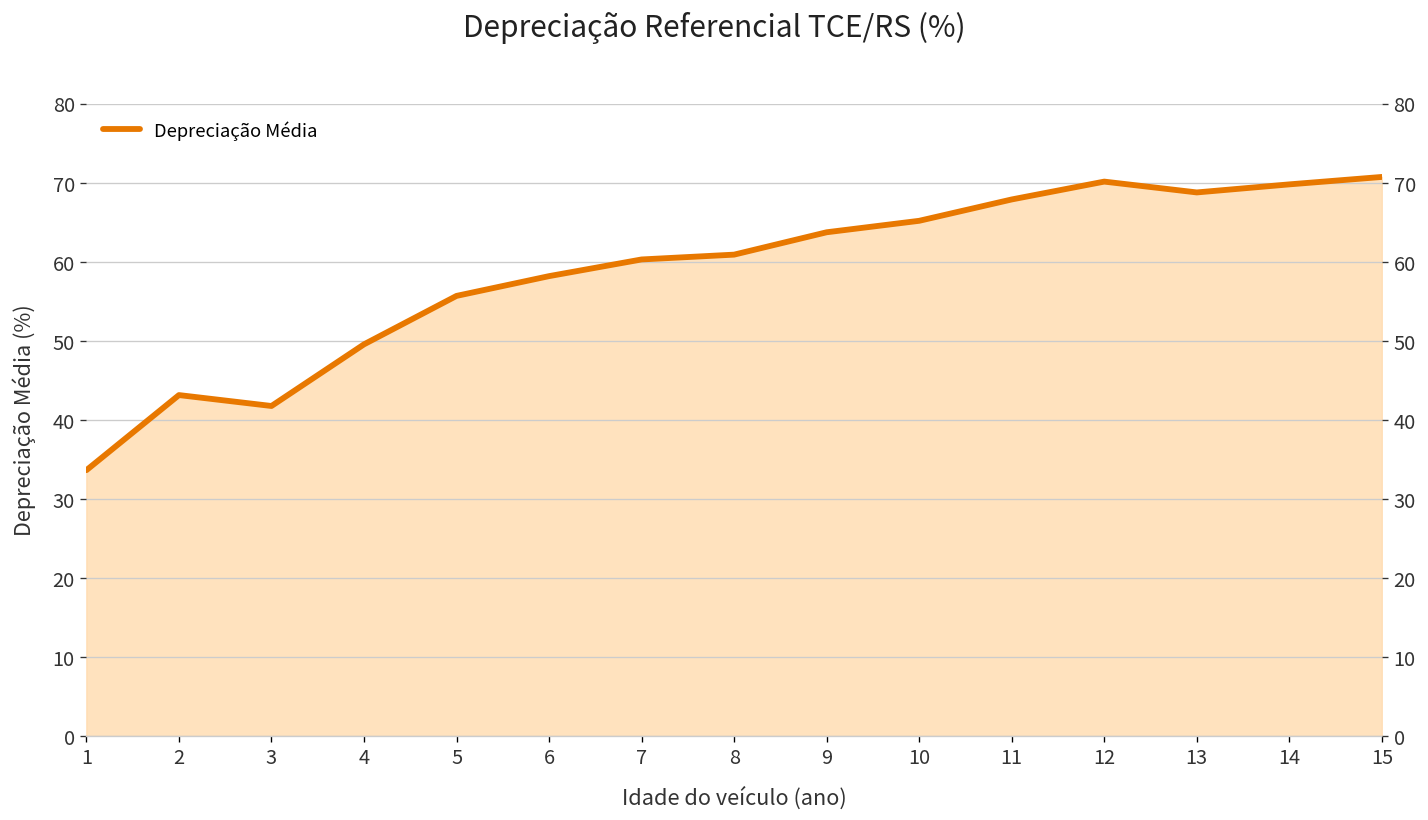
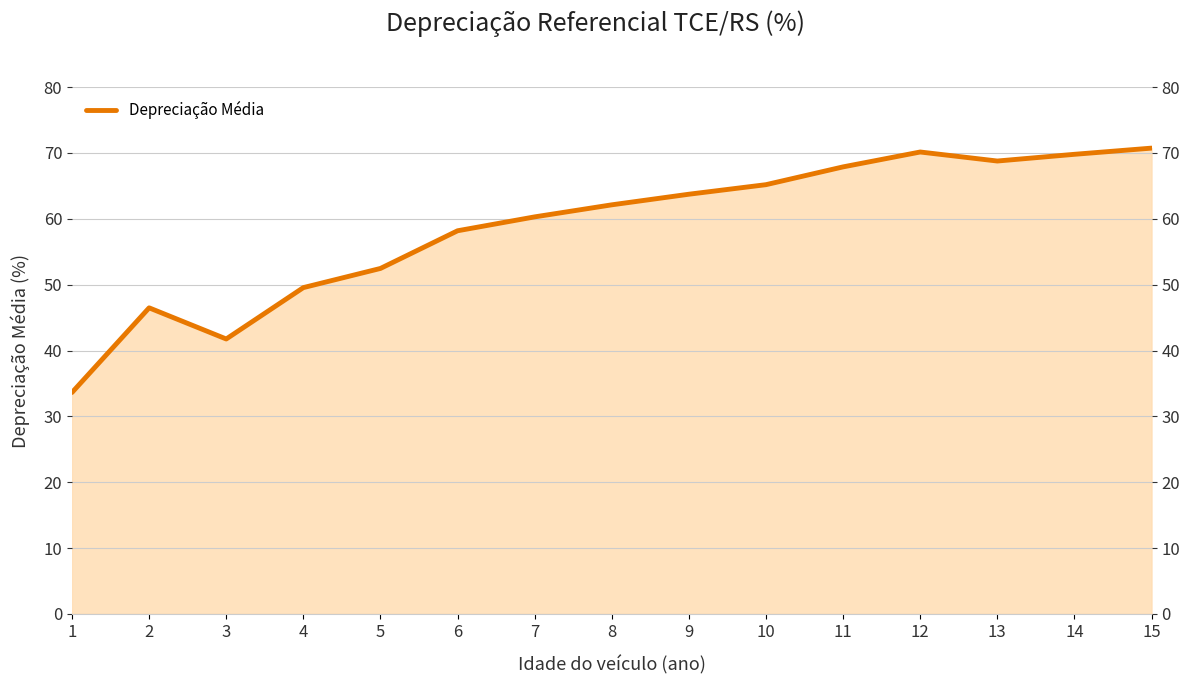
2: 43 -> 46
5: 56 -> 52
8: 61 -> 62
